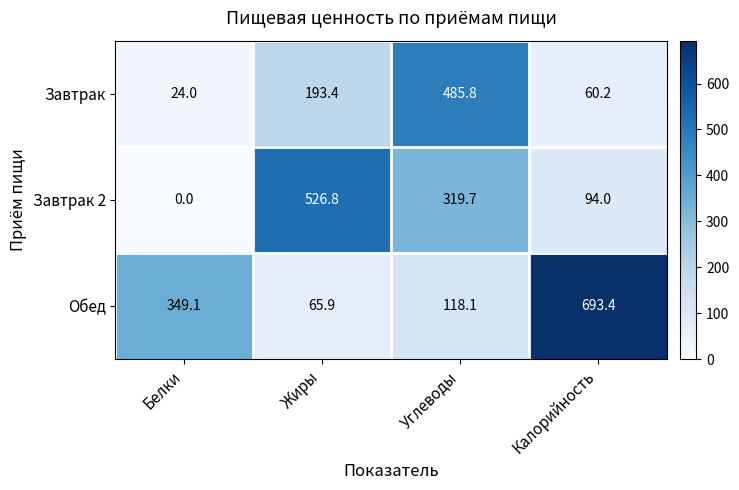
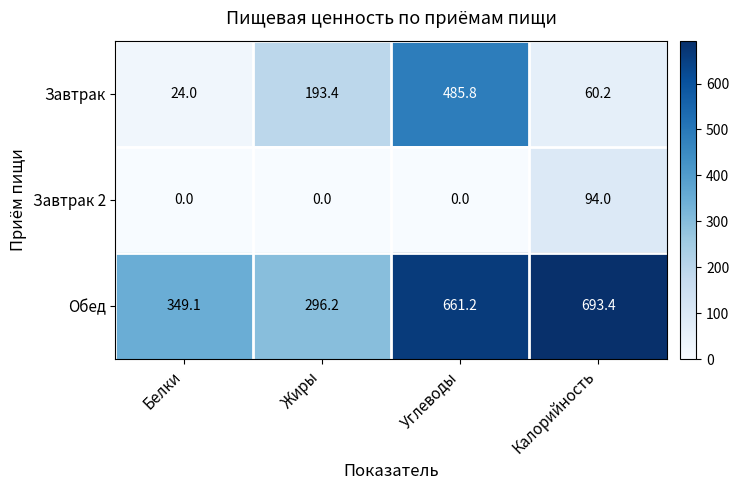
Завтрак 2, Жиры: 526.8 -> 0.0
Завтрак 2, Углеводы: 319.7 -> 0.0
Обед, Жиры: 65.9 -> 296.2
Обед, Углеводы: 118.1 -> 661.2
